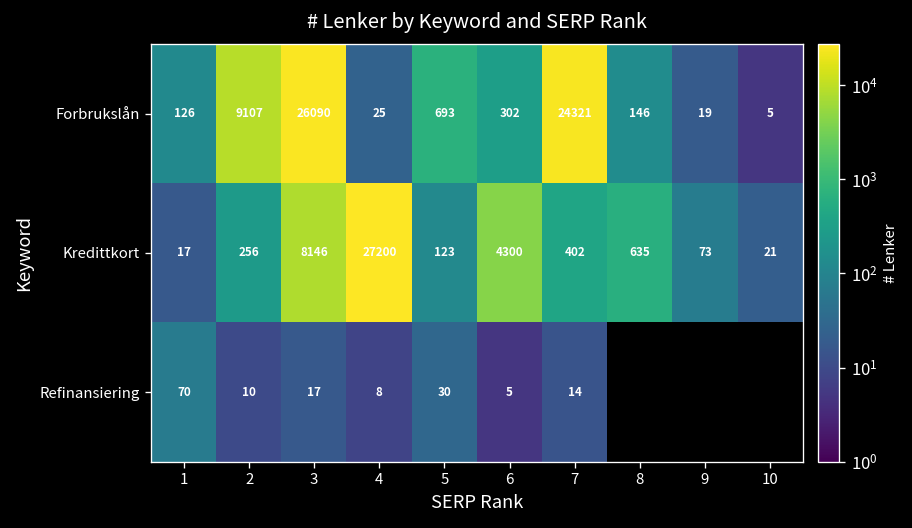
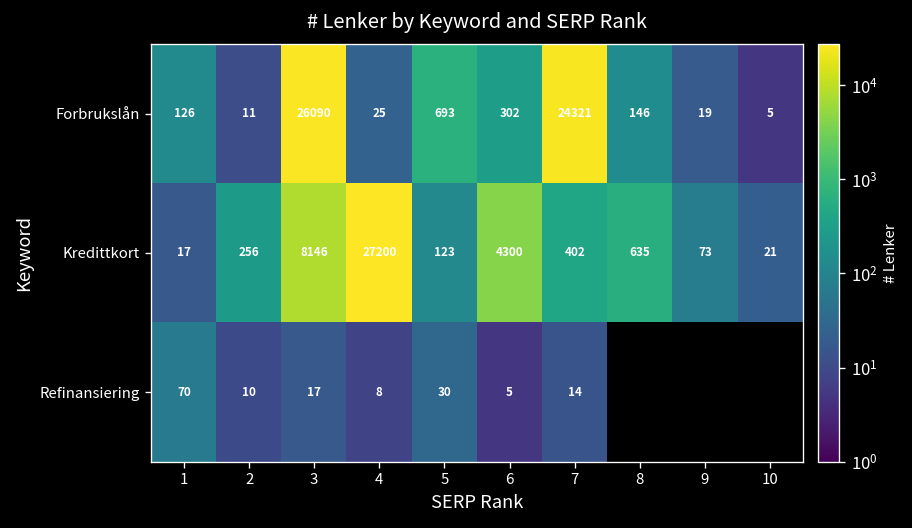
Forbrukslån, 2: 9107 -> 11
